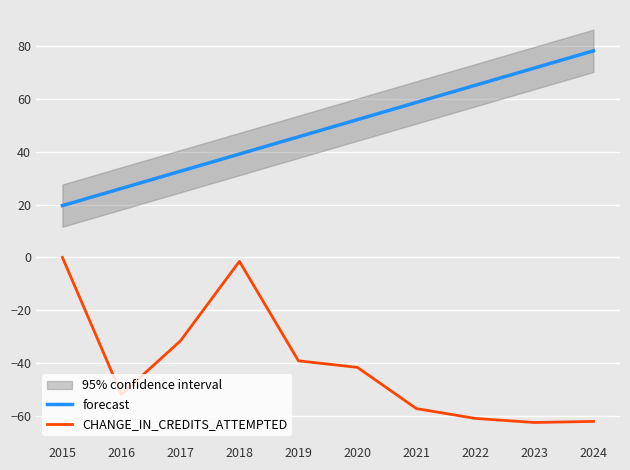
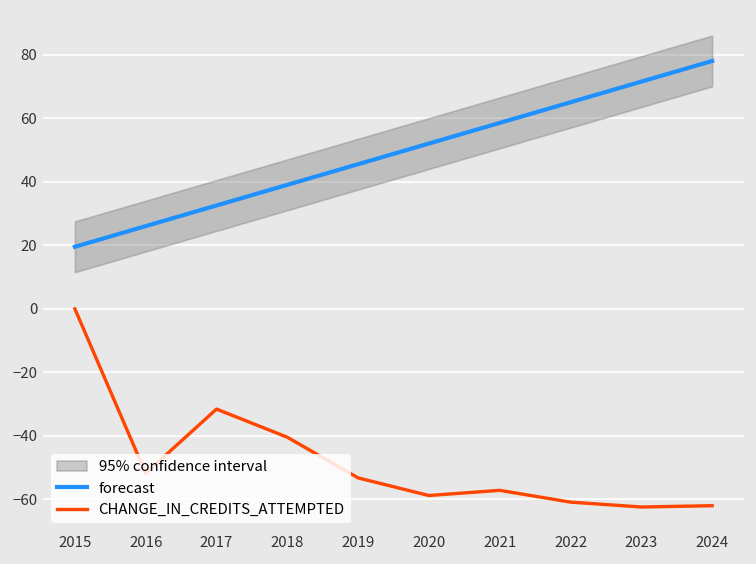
CHANGE_IN_CREDITS_ATTEMPTED, 2018: -1 -> -40
CHANGE_IN_CREDITS_ATTEMPTED, 2019: -39 -> -53
CHANGE_IN_CREDITS_ATTEMPTED, 2020: -42 -> -59
